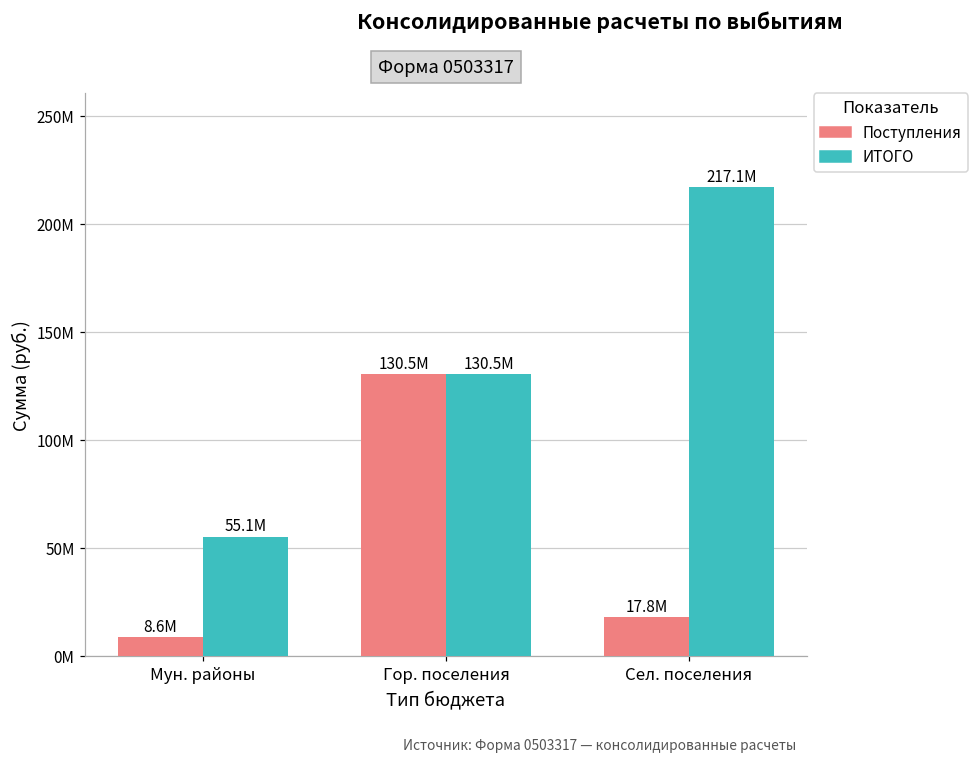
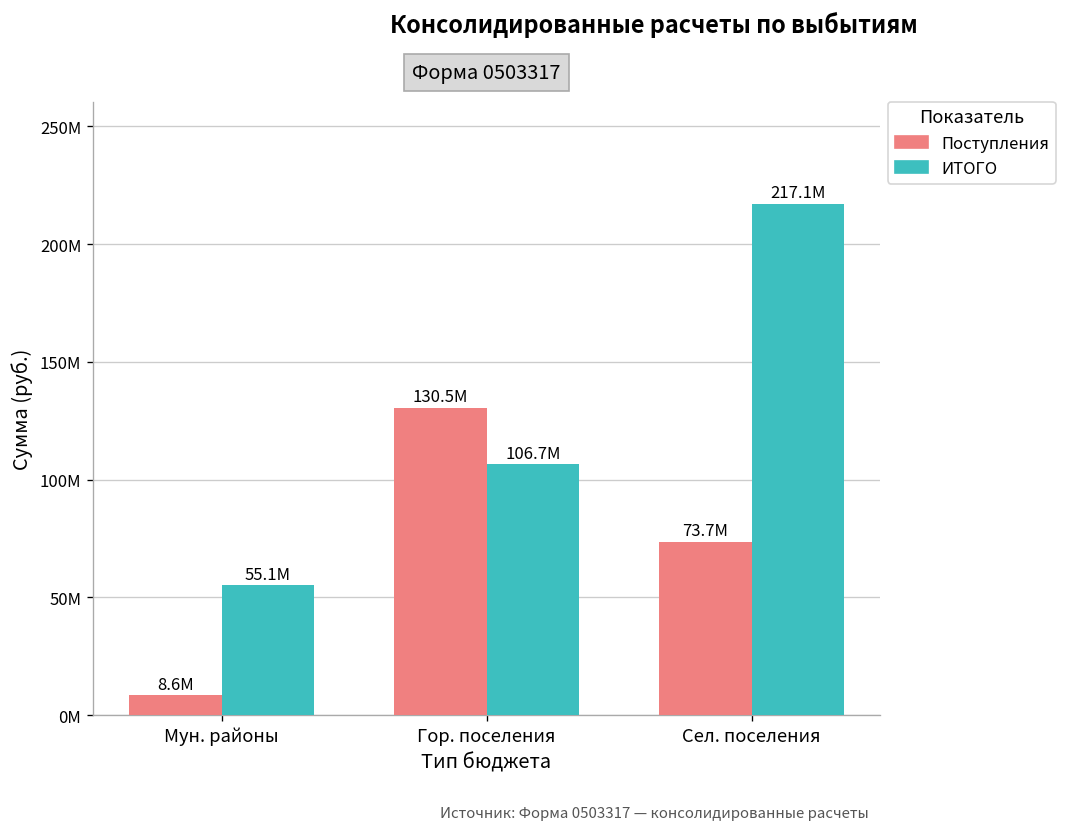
ИТОГО, Гор. поселения: 130.5M -> 106.7M
Поступления, Сел. поселения: 17.8M -> 73.7M
